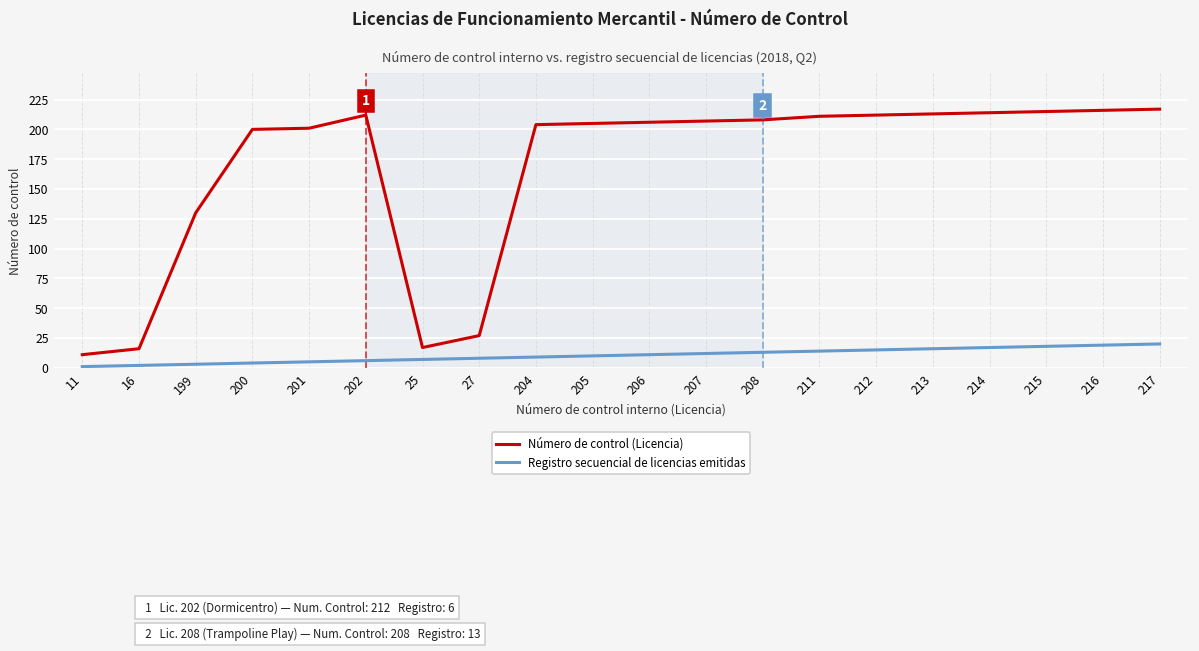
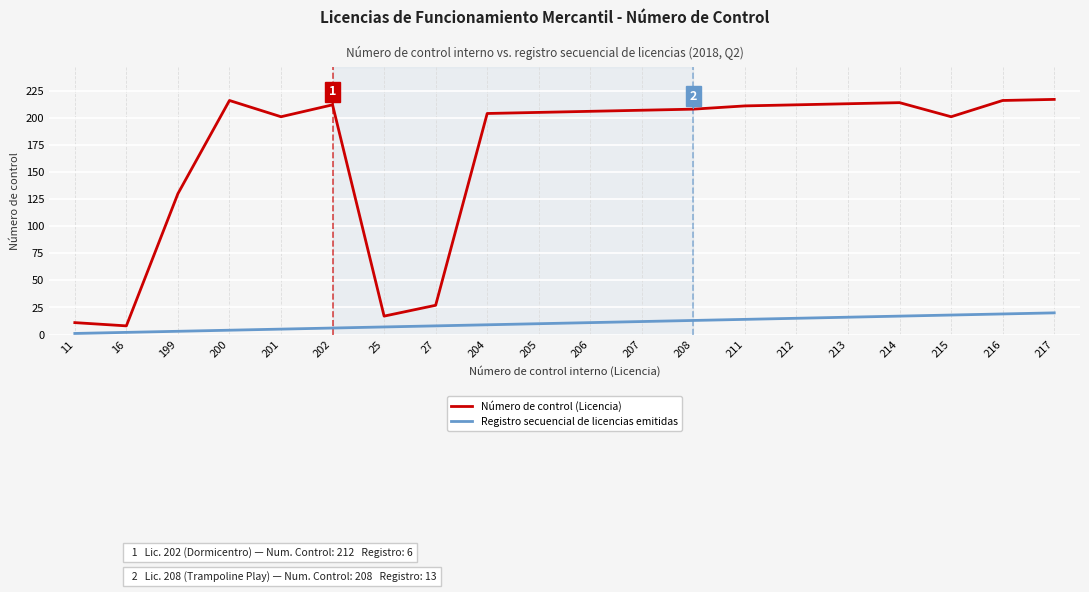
Número de control (Licencia), 16: 16 -> 8
Número de control (Licencia), 200: 200 -> 216
Número de control (Licencia), 215: 215 -> 201
